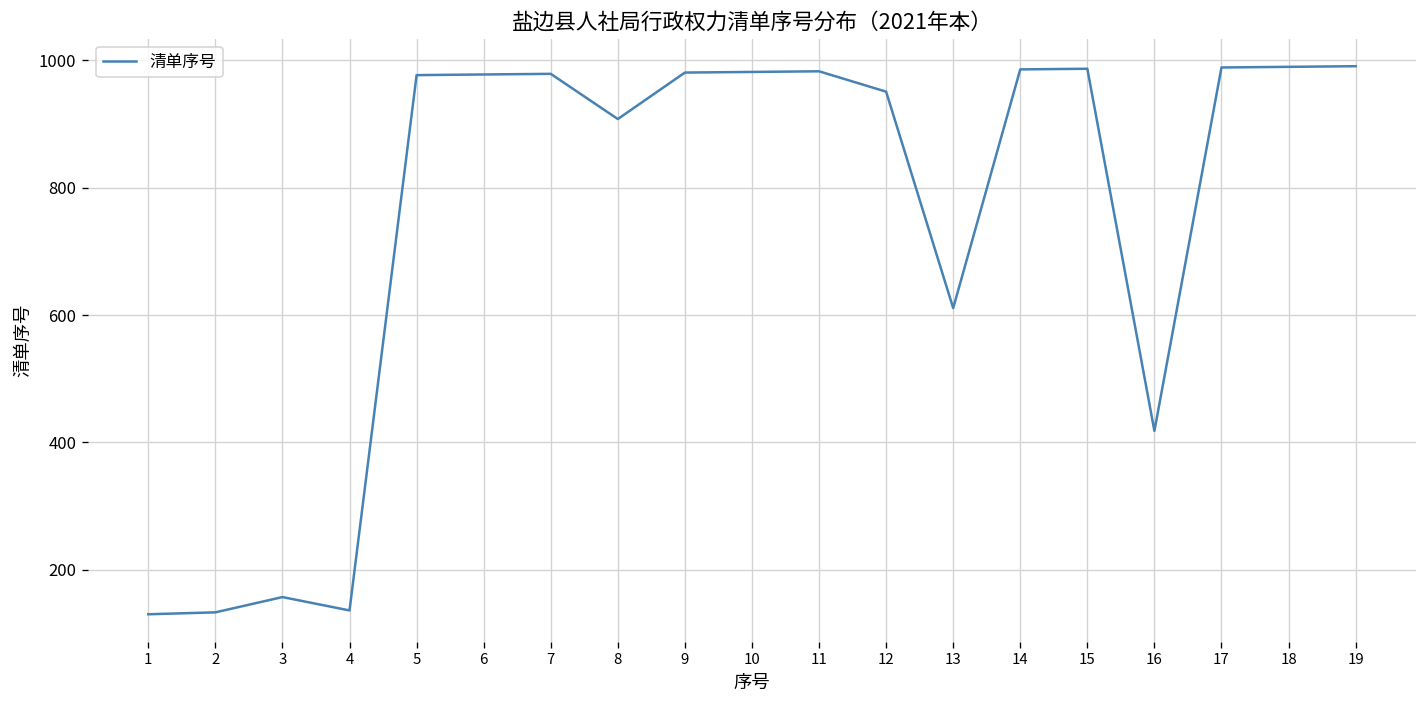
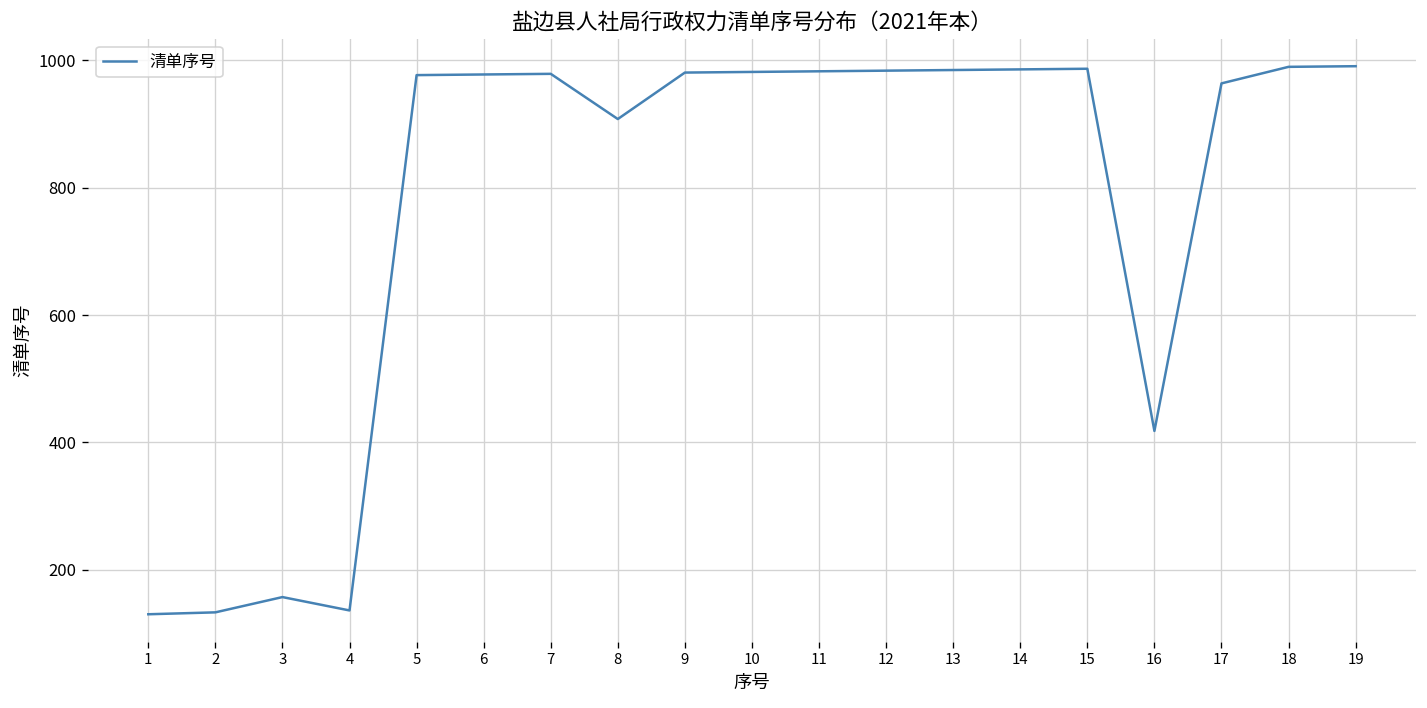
12: 950 -> 980
13: 610 -> 990
17: 990 -> 960
